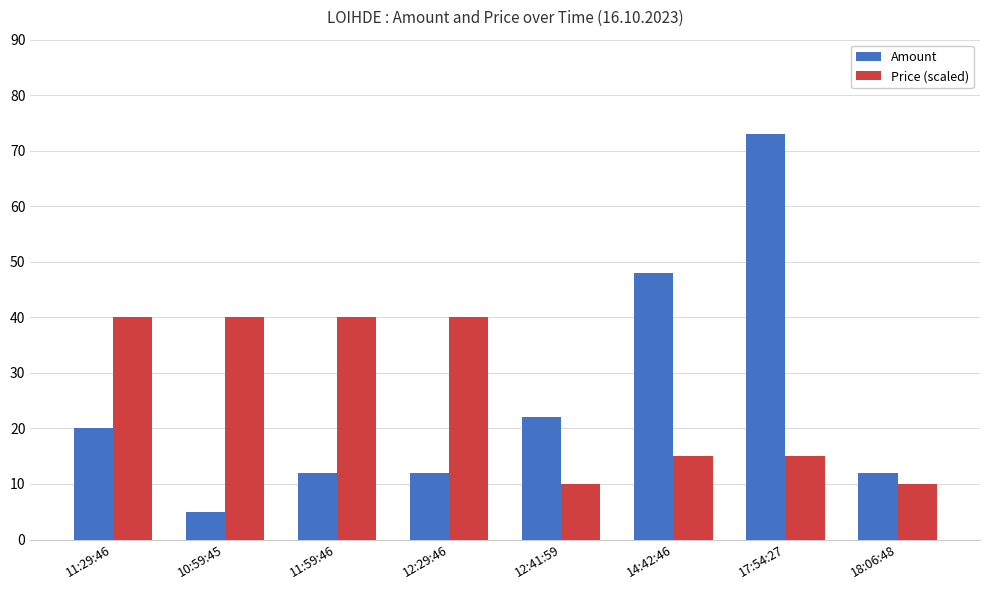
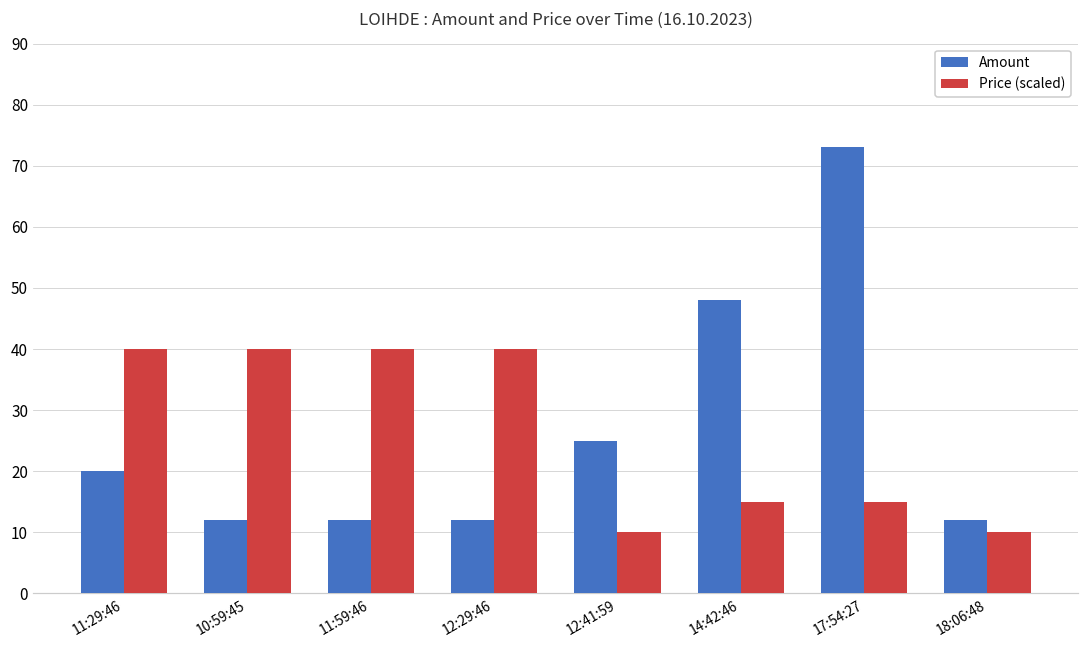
Amount, 10:59:45: 5 -> 12
Amount, 12:41:59: 22 -> 25
